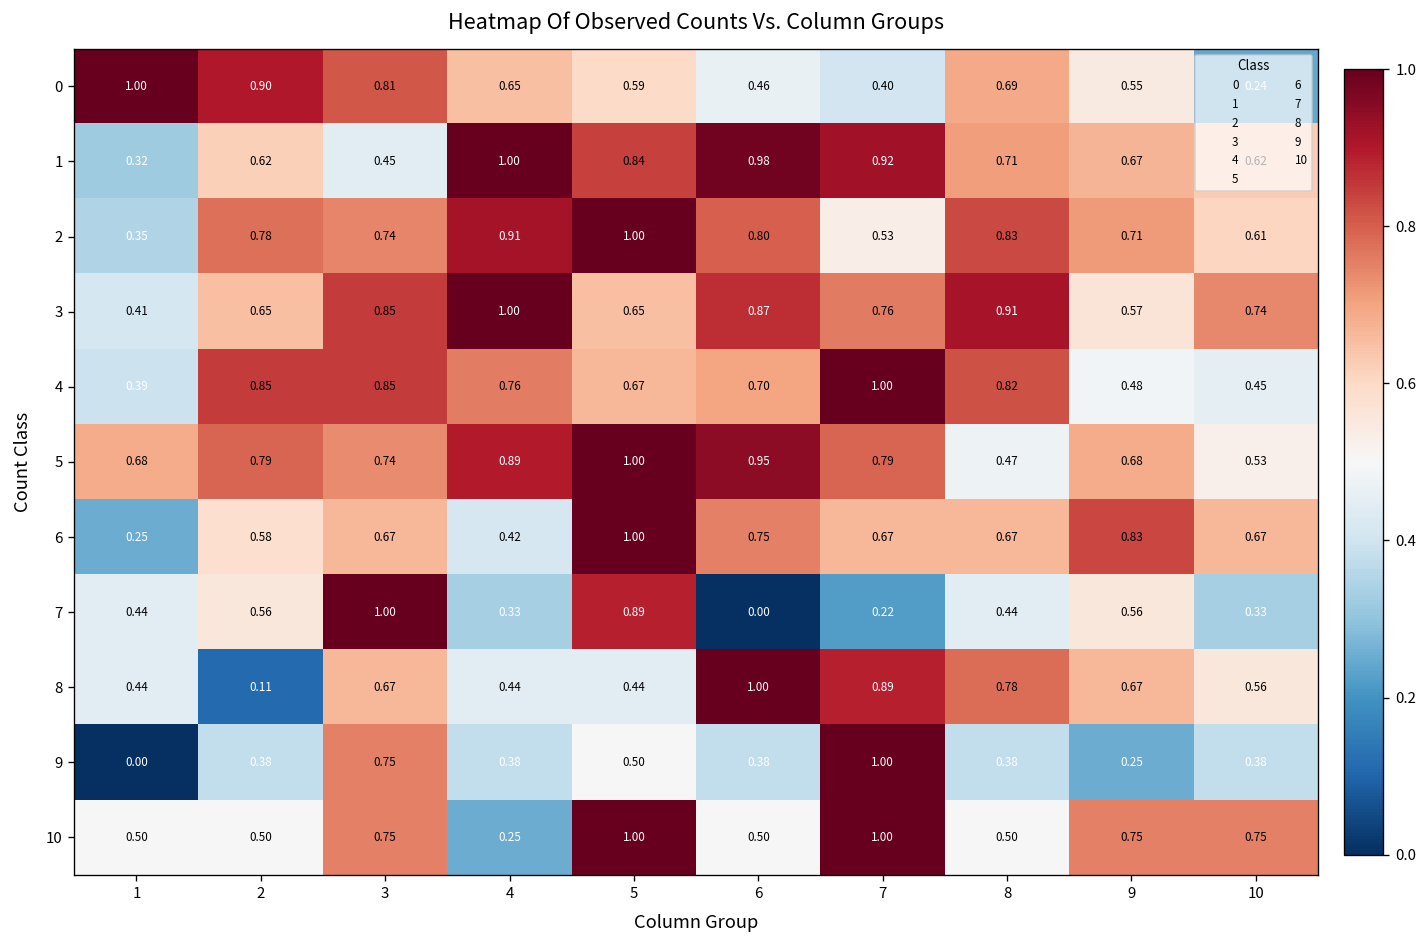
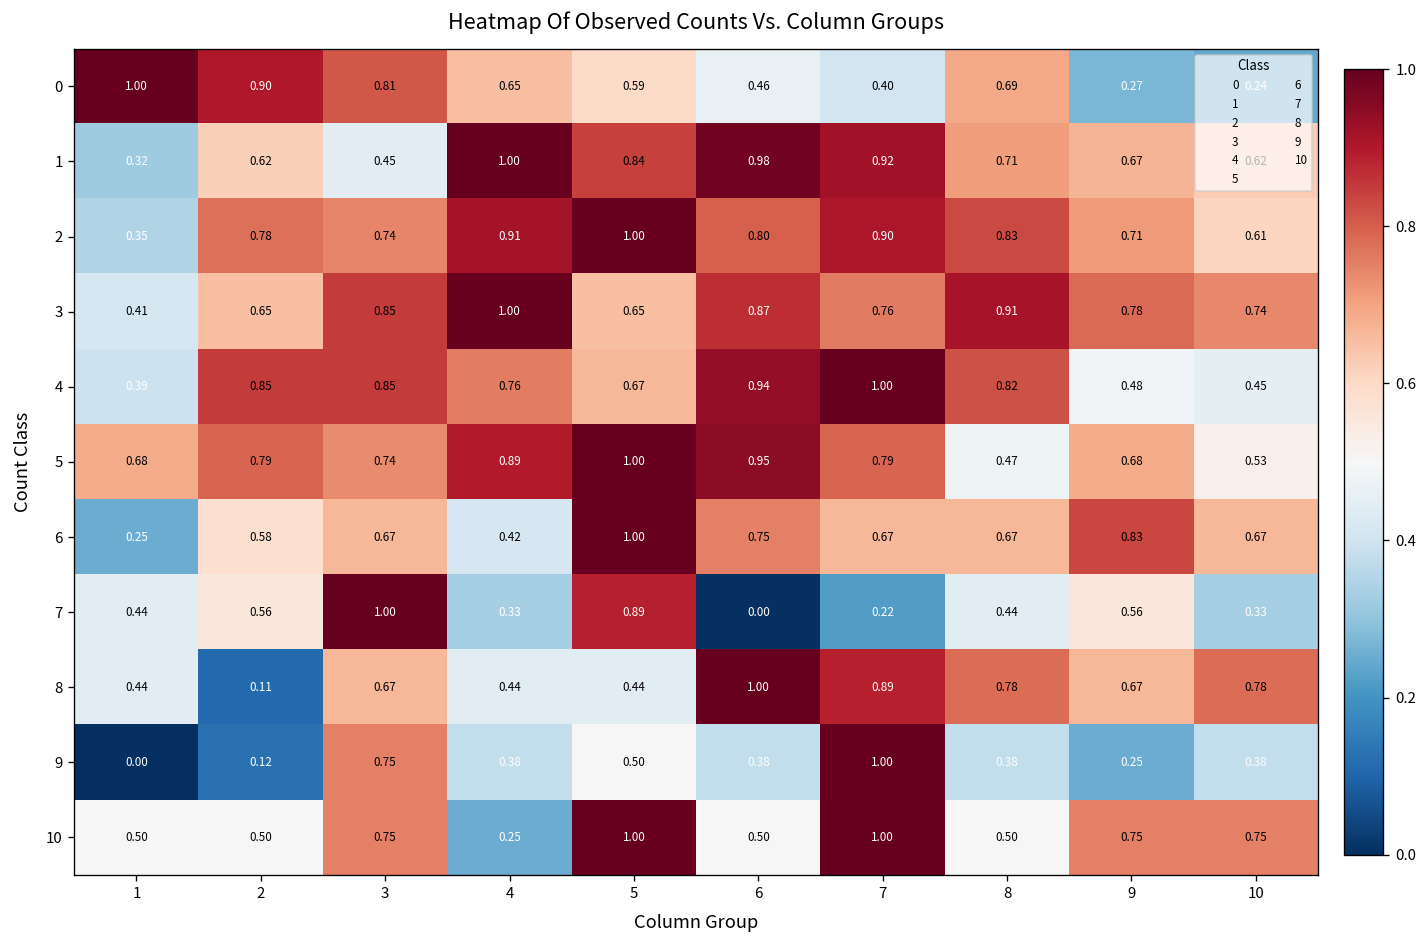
0, 9: 0.55 -> 0.27
2, 7: 0.53 -> 0.90
3, 9: 0.57 -> 0.78
4, 6: 0.70 -> 0.94
8, 10: 0.56 -> 0.78
9, 2: 0.38 -> 0.12
